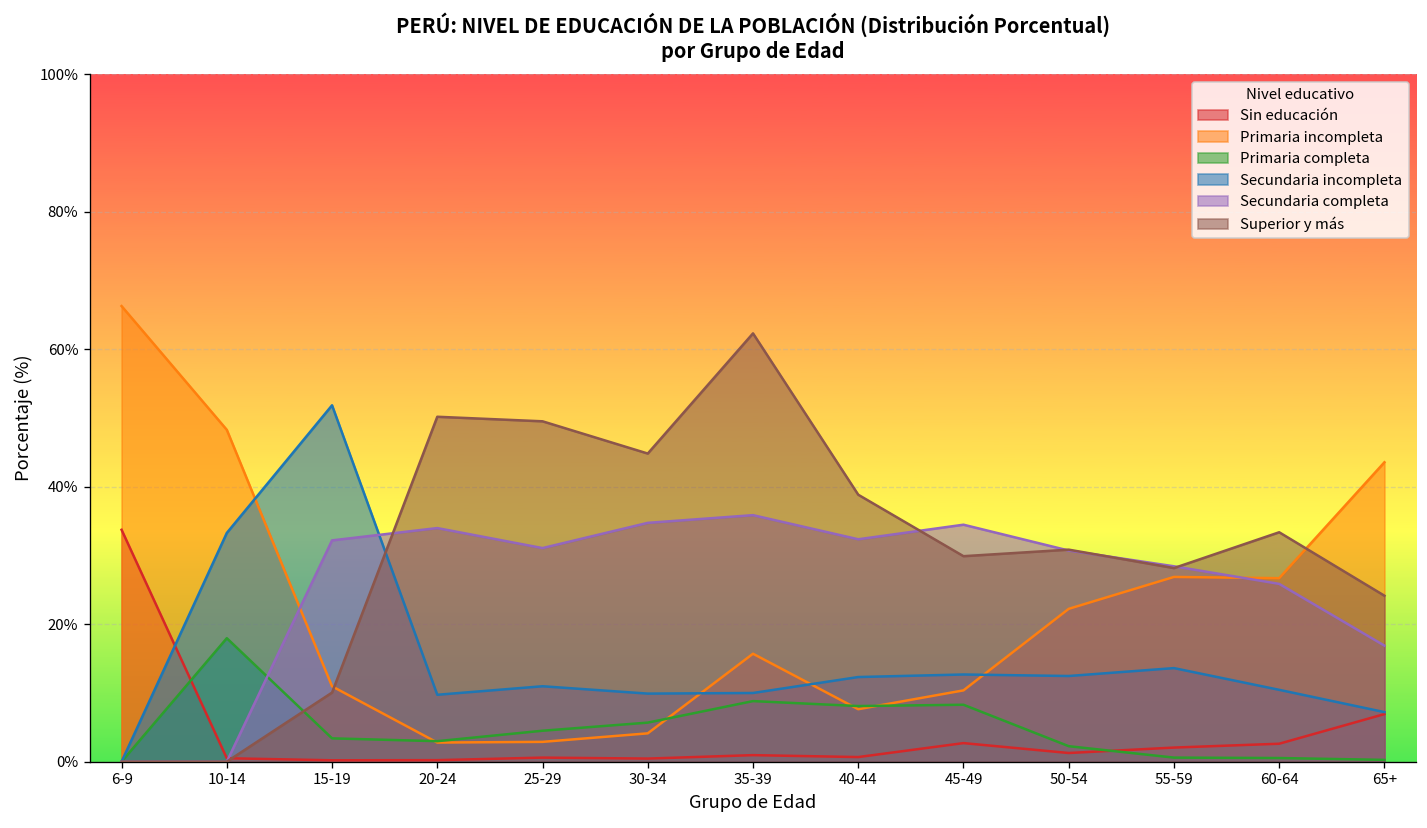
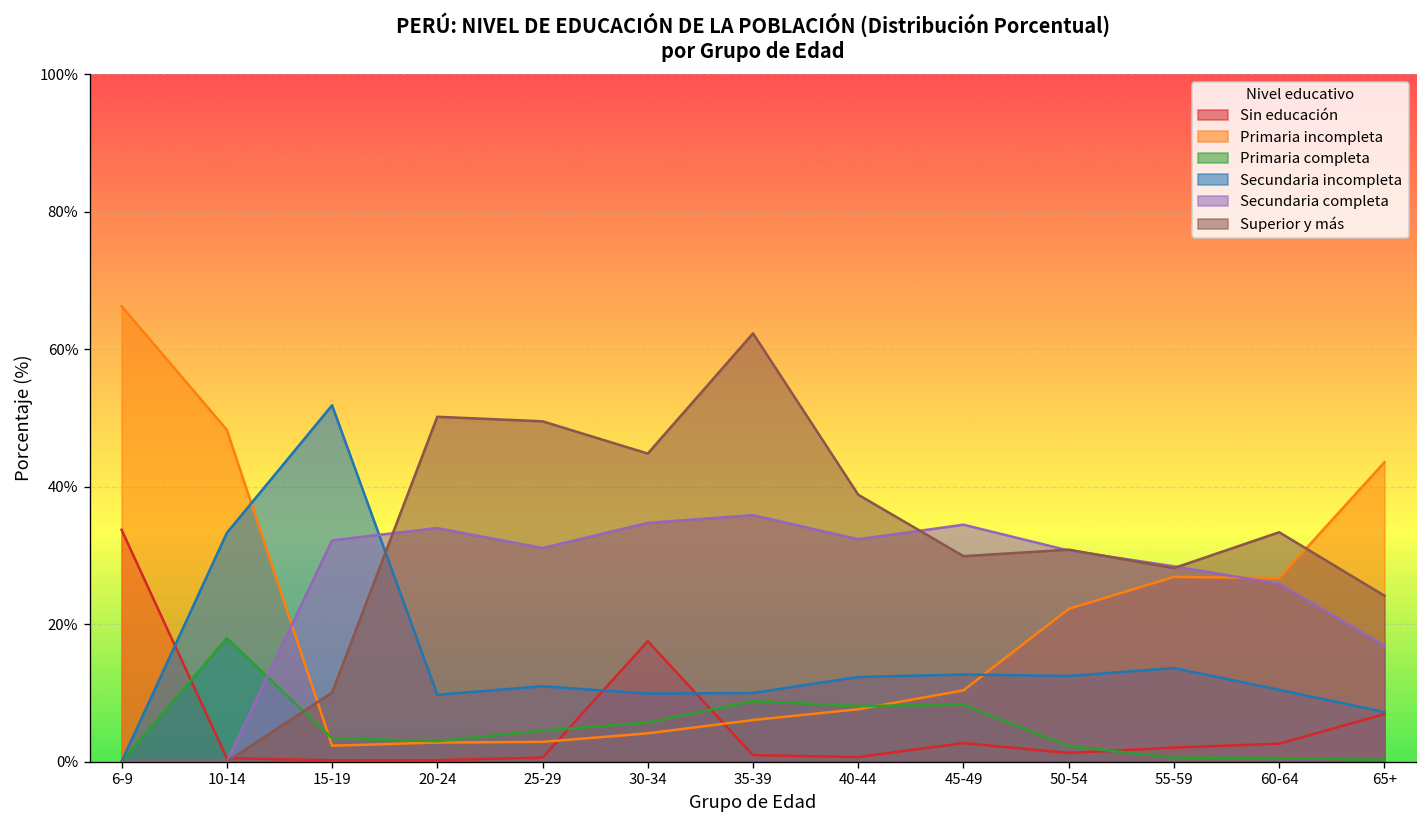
Primaria incompleta, 15-19: 11% -> 2%
Sin educación, 30-34: 0% -> 18%
Primaria incompleta, 35-39: 16% -> 6%
